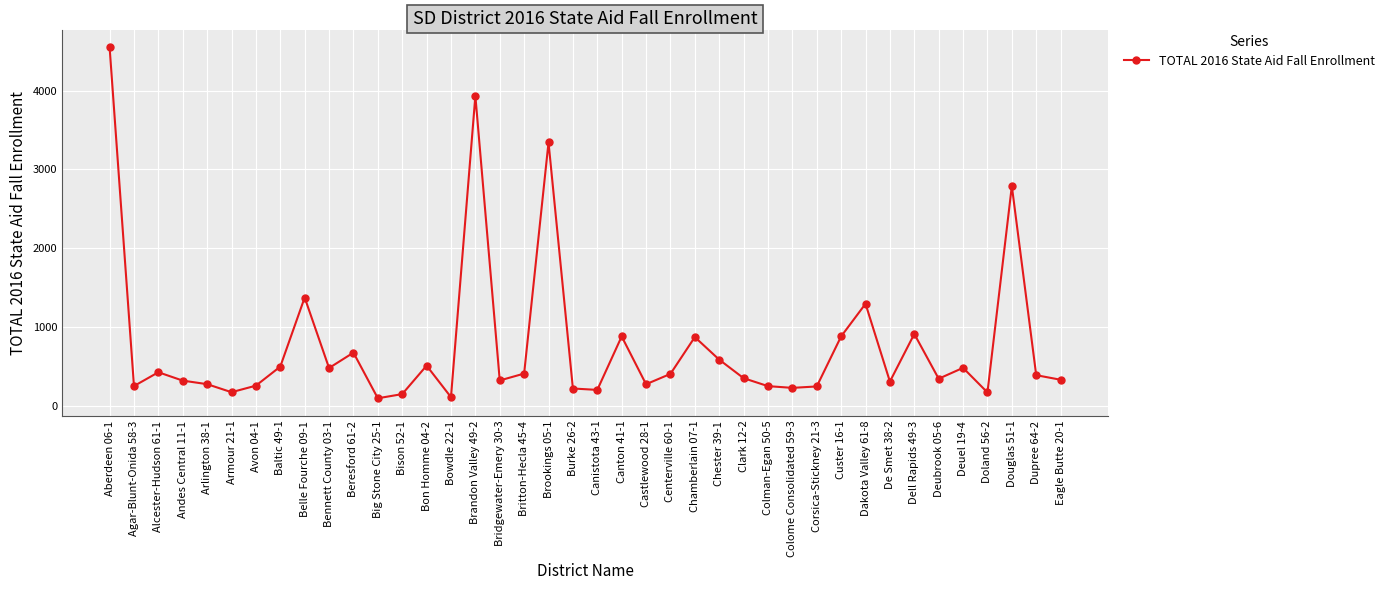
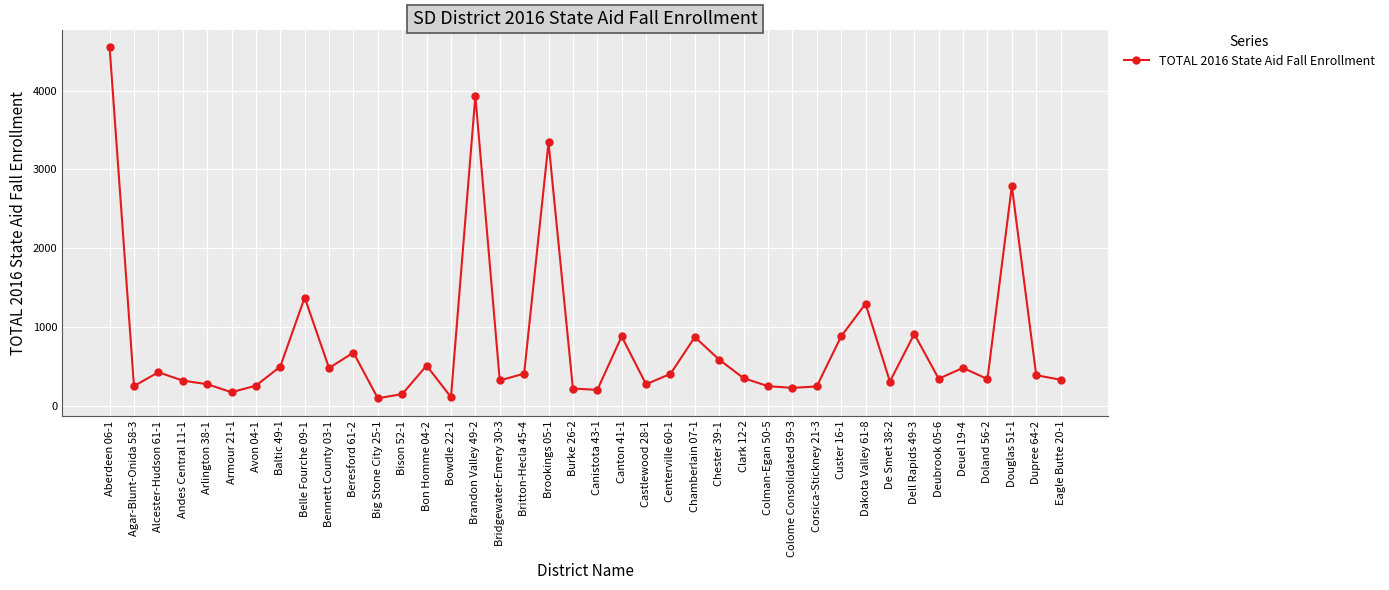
Doland 56-2: 200 -> 300
